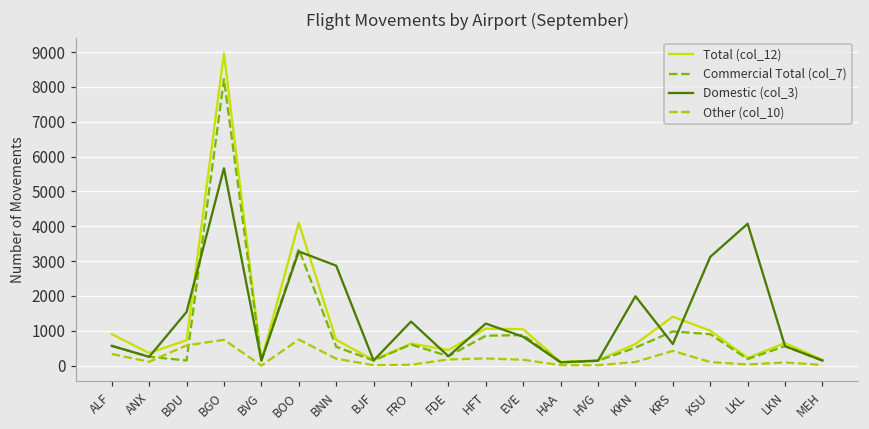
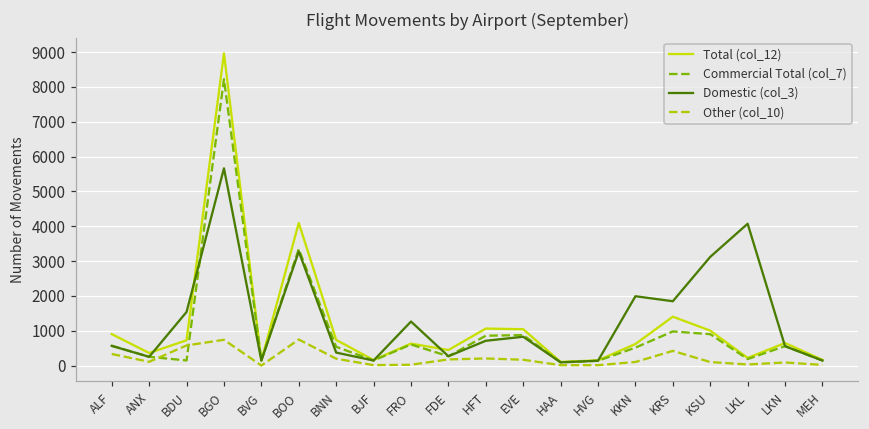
Domestic (col_3), BNN: 2900 -> 400
Domestic (col_3), HFT: 1200 -> 700
Domestic (col_3), KRS: 600 -> 1800
